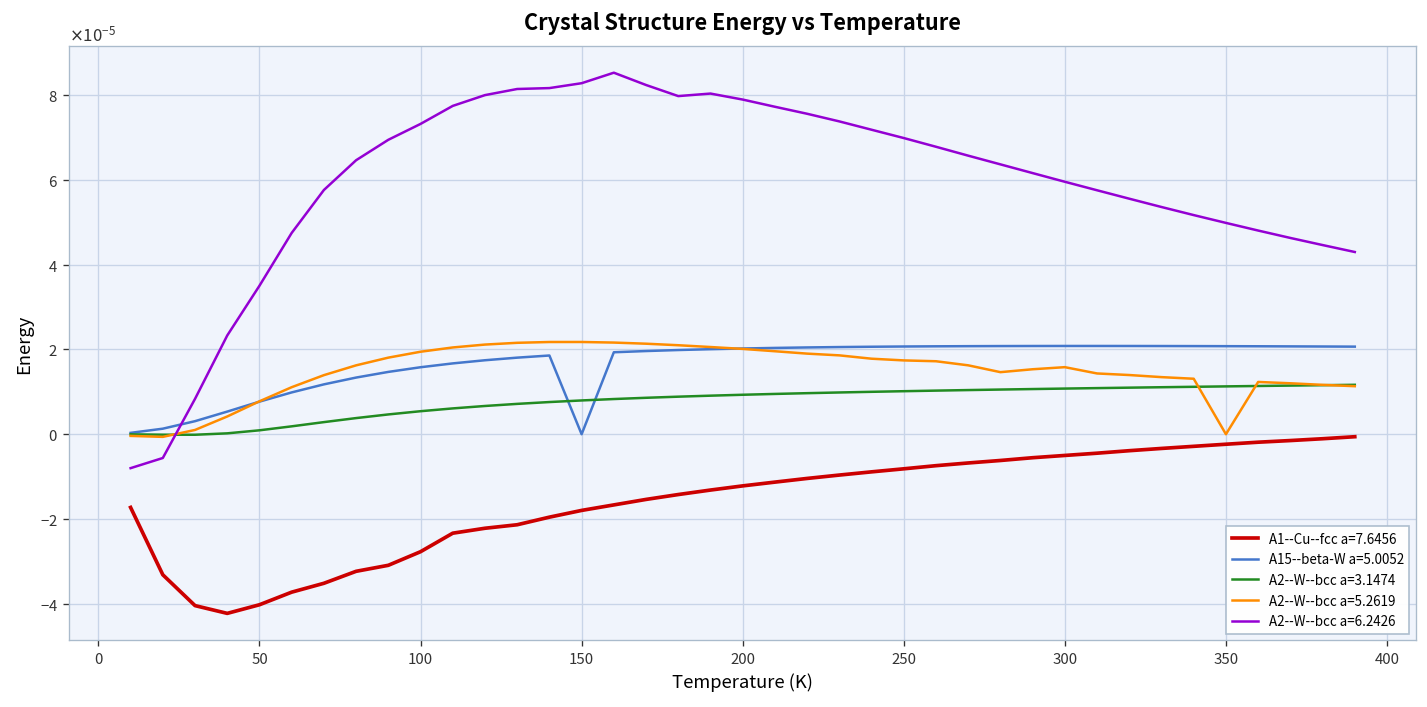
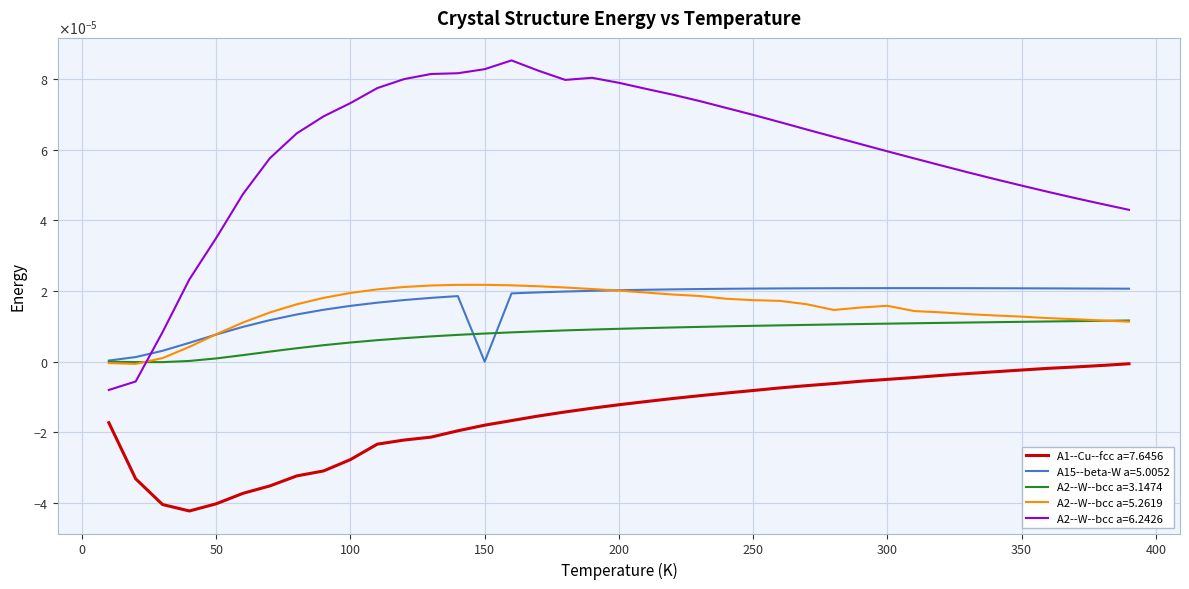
A2--W--bcc a=5.2619, 350: 0.00000 -> 0.00001
